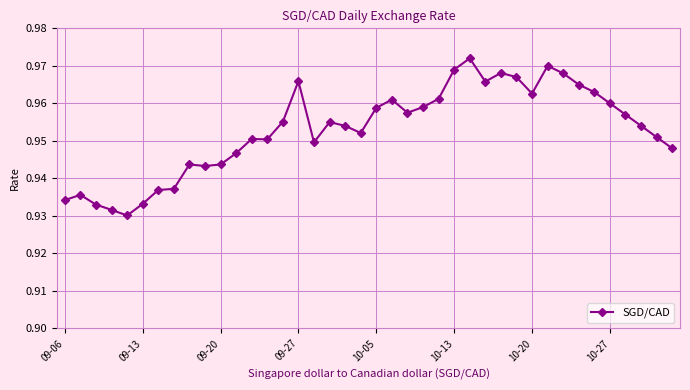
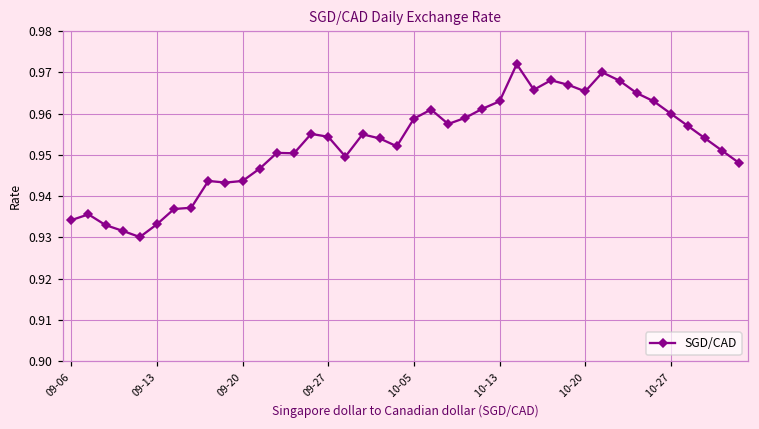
09-27: 0.966 -> 0.954
10-13: 0.969 -> 0.963
10-20: 0.963 -> 0.965
